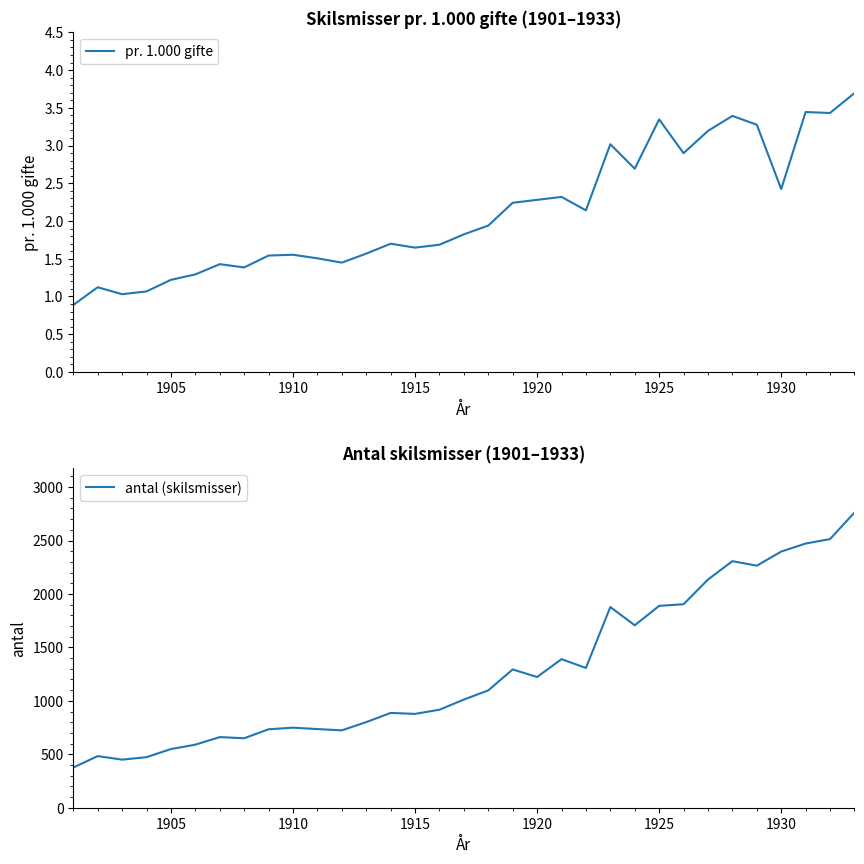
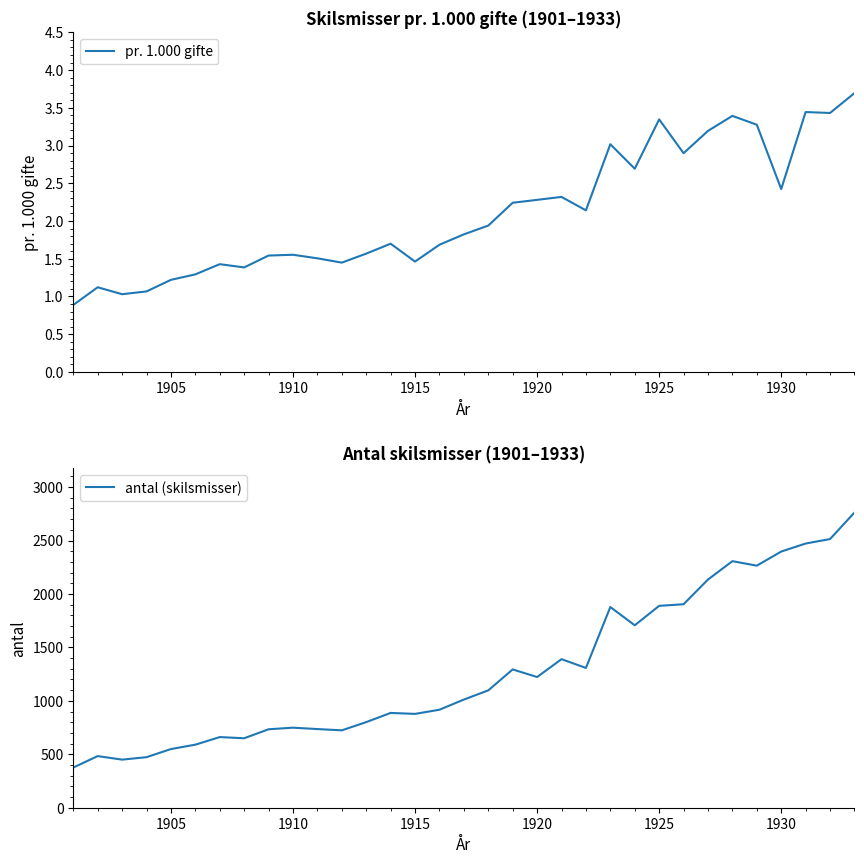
Skilsmisser pr. 1.000 gifte (1901–1933), 1915: 1.6 -> 1.5
